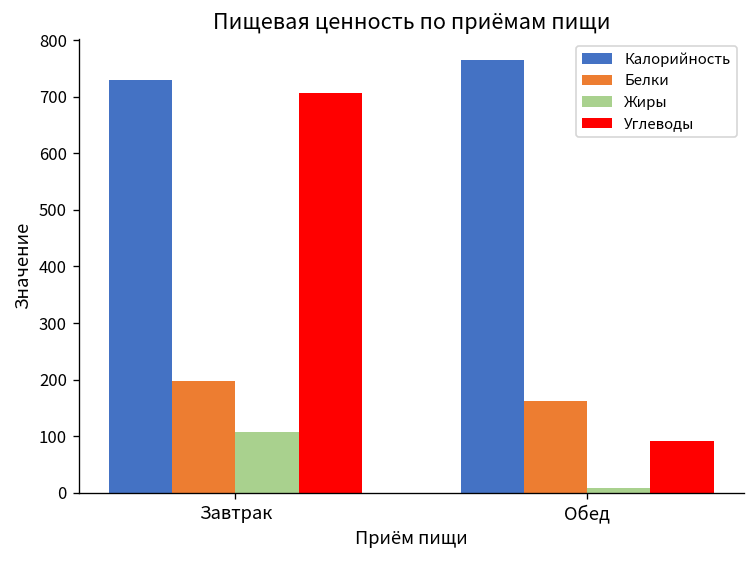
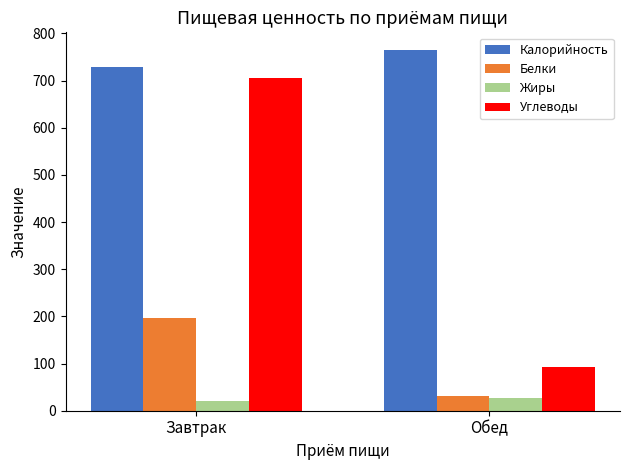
Жиры, Завтрак: 110 -> 20
Белки, Обед: 160 -> 30
Жиры, Обед: 10 -> 30
